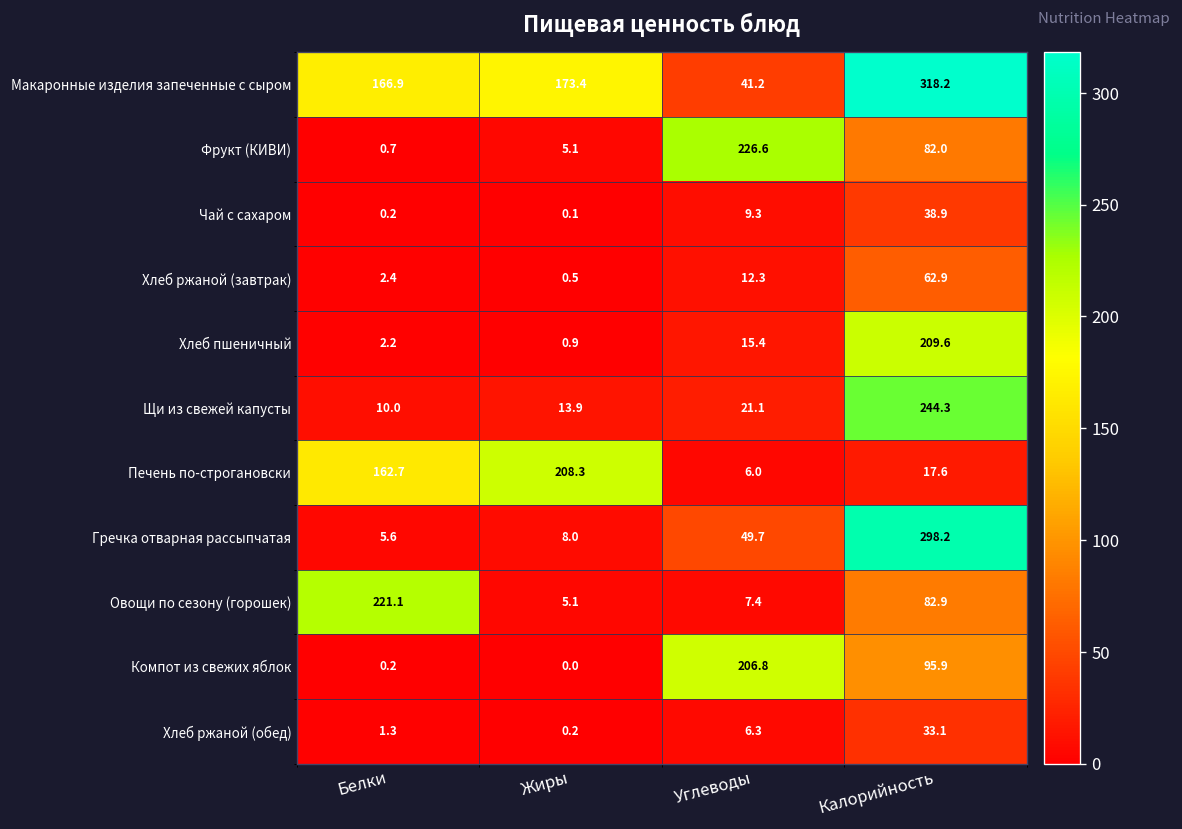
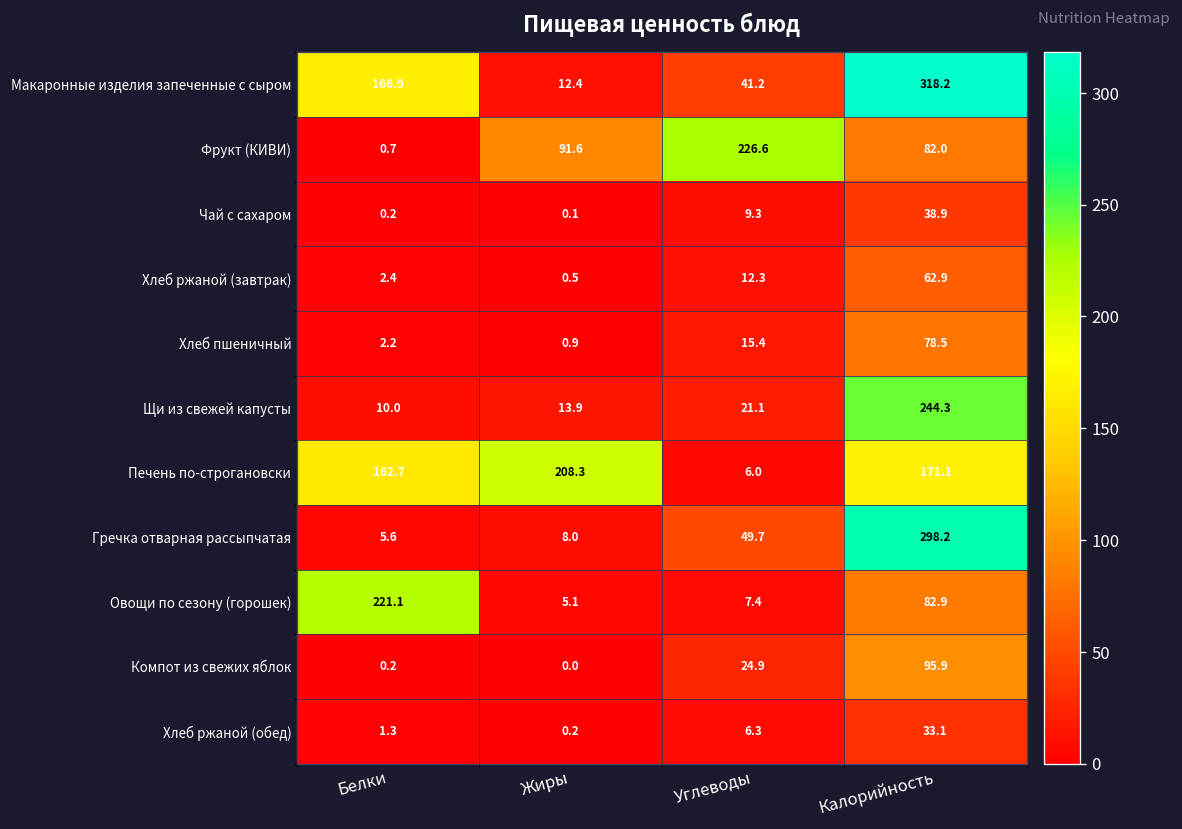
Макаронные изделия запеченные с сыром, Жиры: 173.4 -> 12.4
Фрукт (КИВИ), Жиры: 5.1 -> 91.6
Хлеб пшеничный, Калорийность: 209.6 -> 78.5
Печень по-строгановски, Калорийность: 17.6 -> 171.1
Компот из свежих яблок, Углеводы: 206.8 -> 24.9
